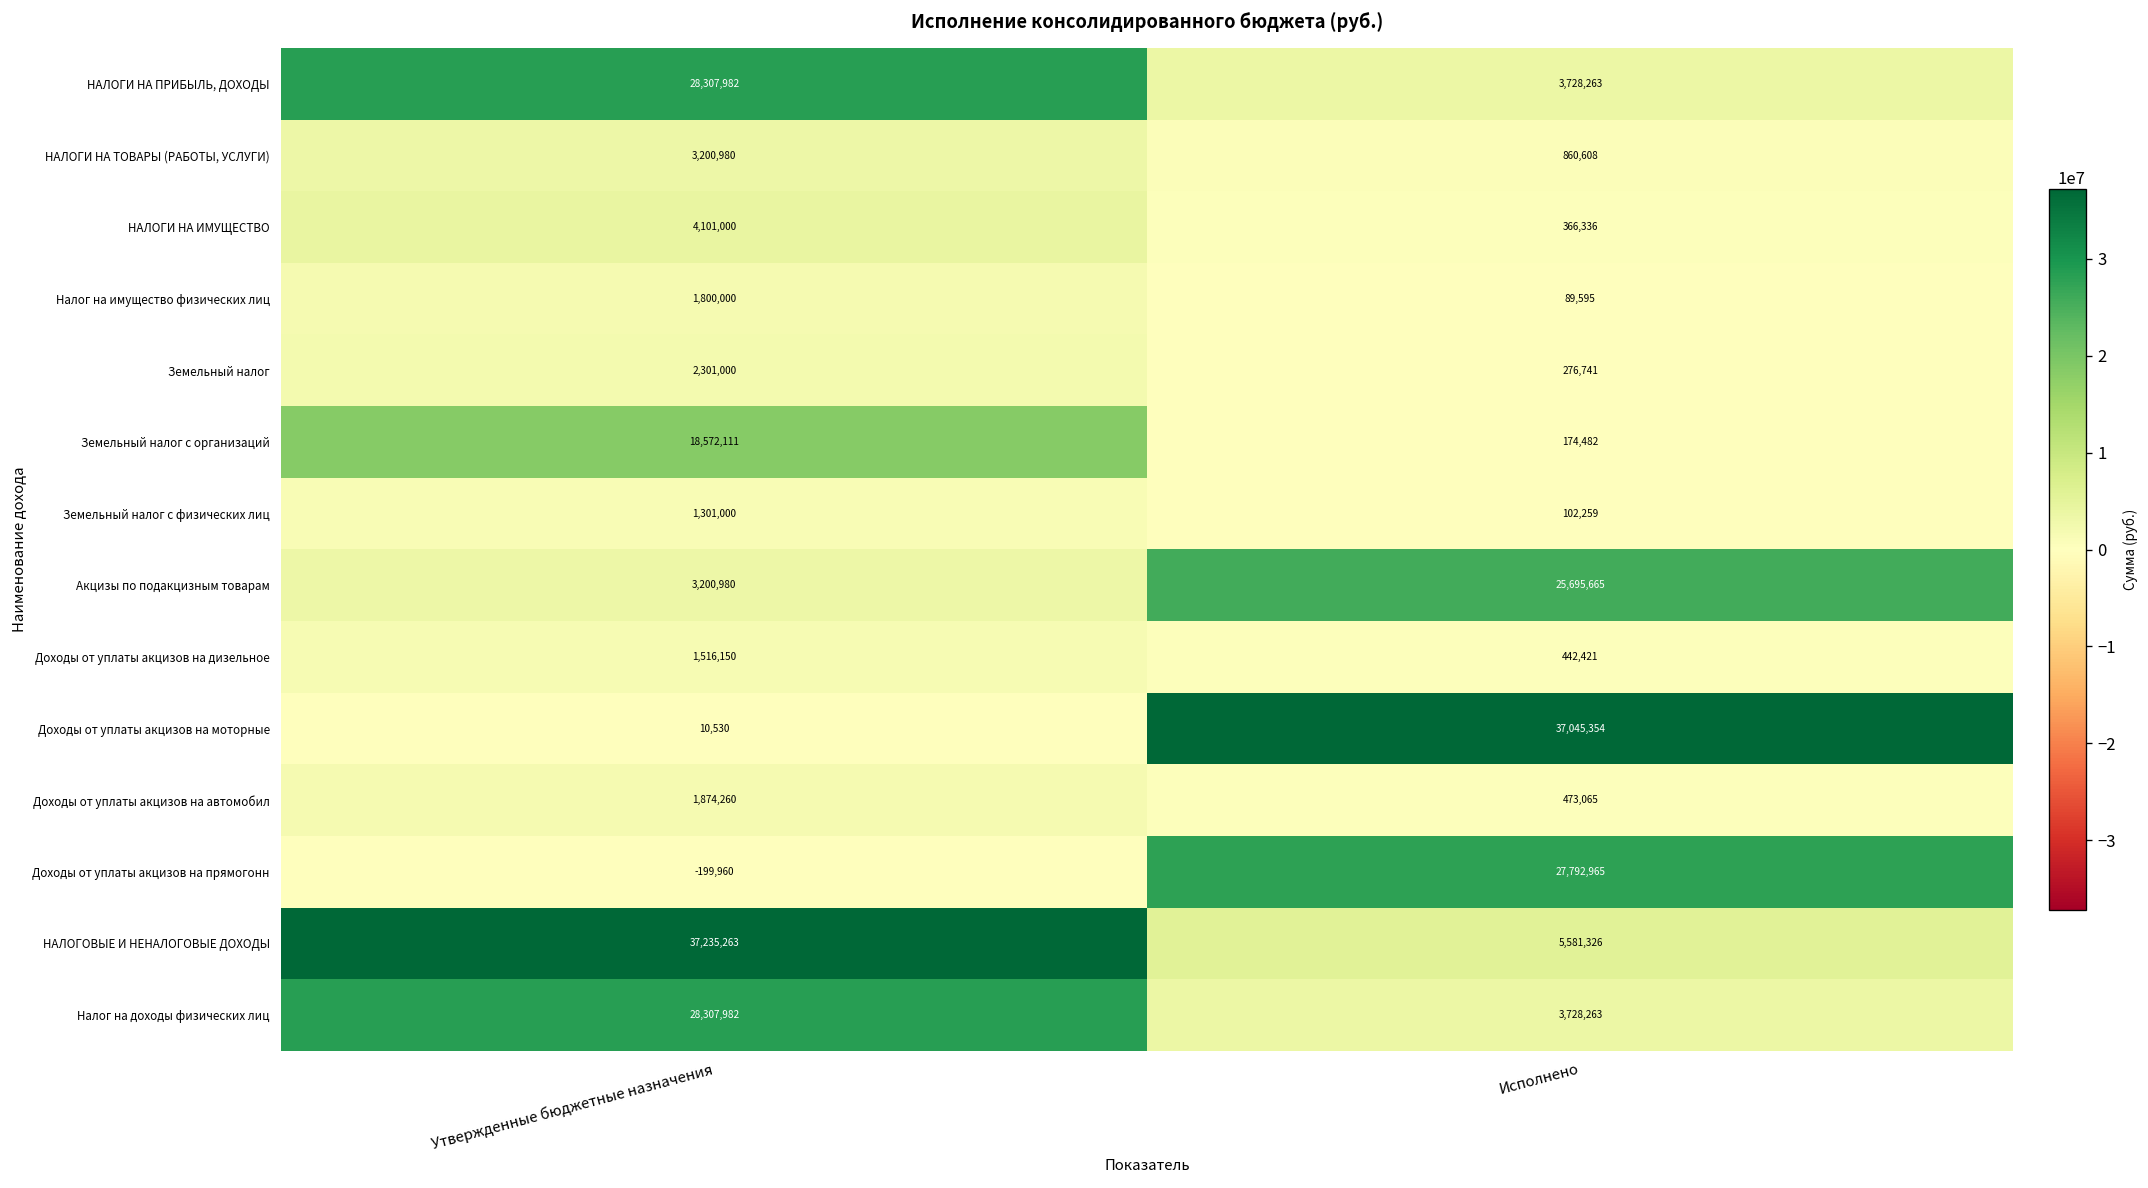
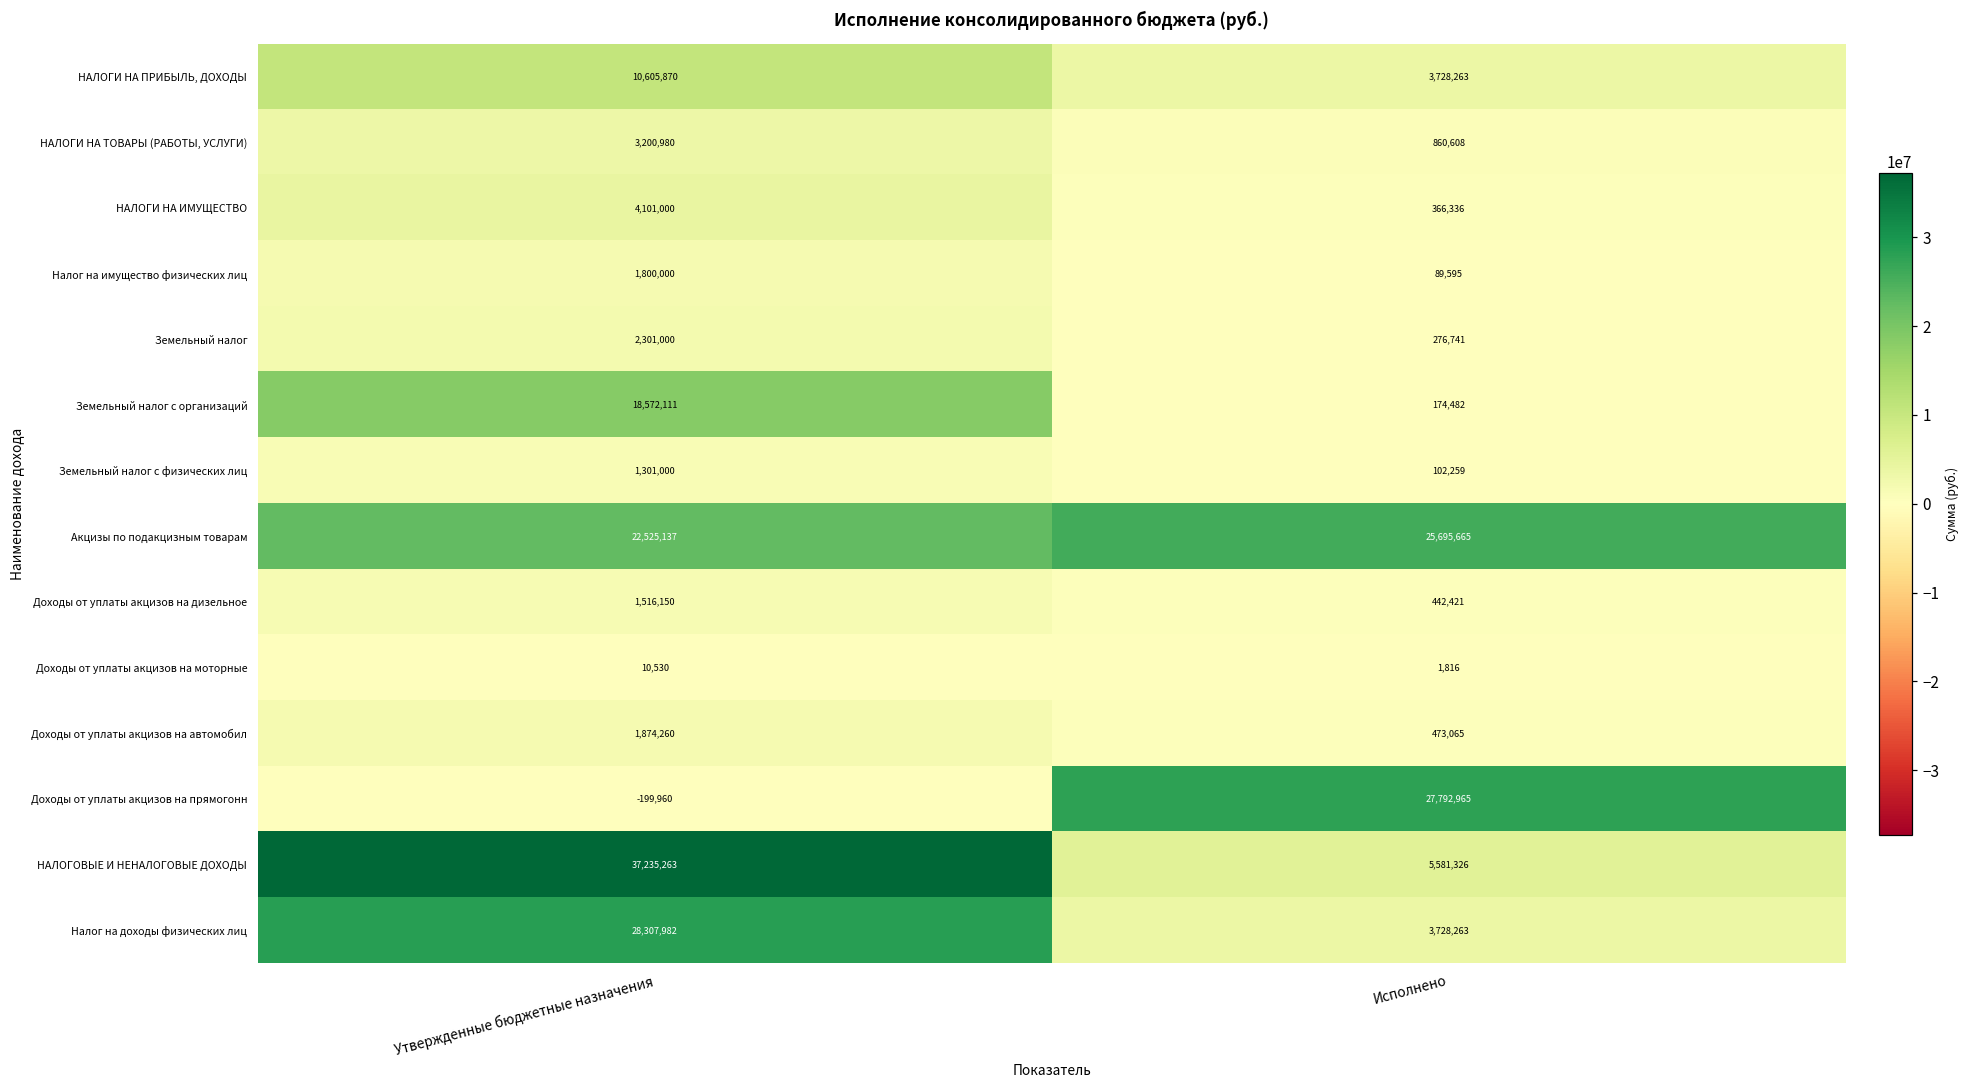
НАЛОГИ НА ПРИБЫЛЬ, ДОХОДЫ, Утвержденные бюджетные назначения: 28,307,982 -> 10,605,870
Акцизы по подакцизным товарам, Утвержденные бюджетные назначения: 3,200,980 -> 22,525,137
Доходы от уплаты акцизов на моторные, Исполнено: 37,045,354 -> 1,816
